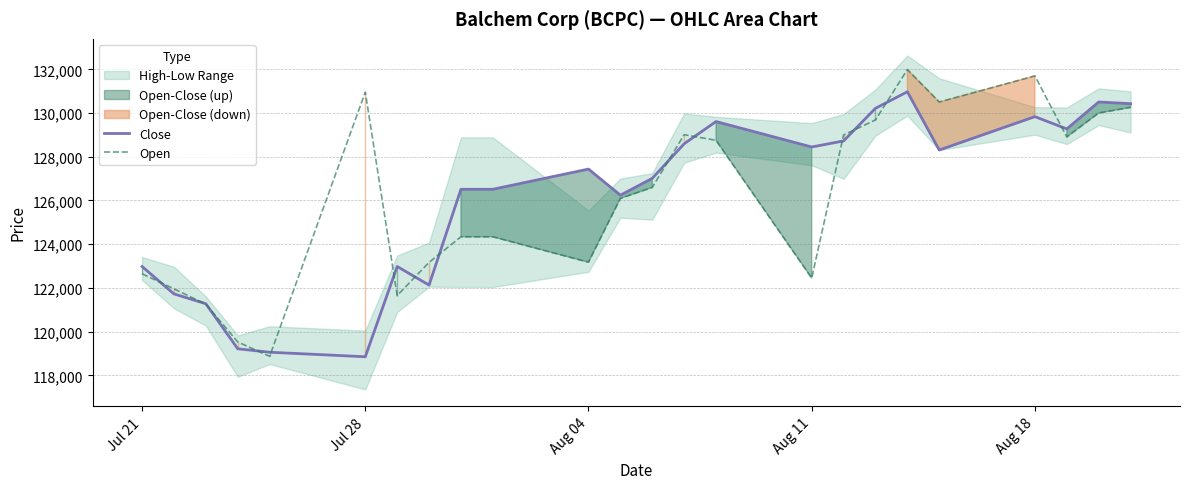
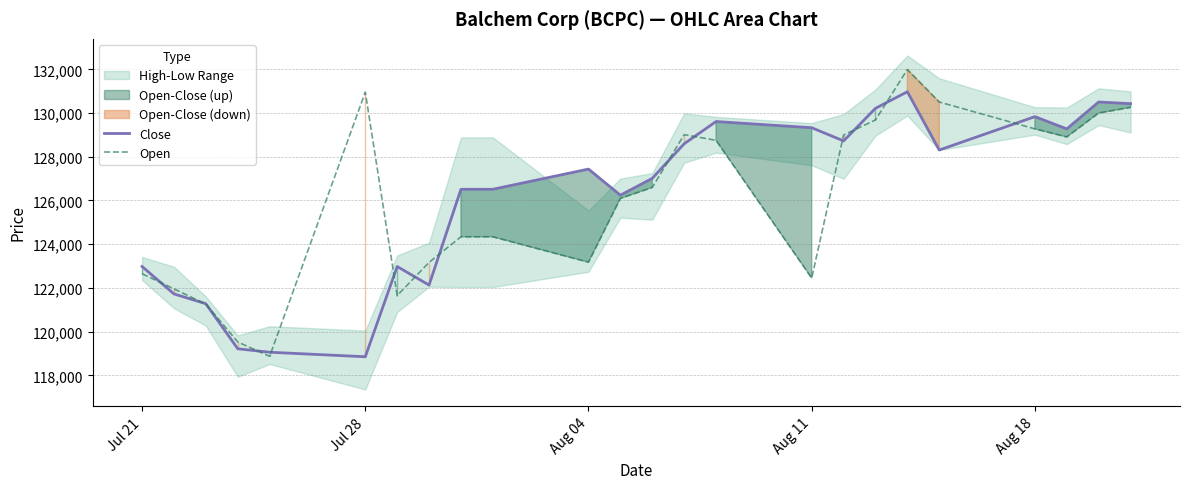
Close, Aug 11: 128,400 -> 129,300
Open, Aug 18: 131,700 -> 129,300
